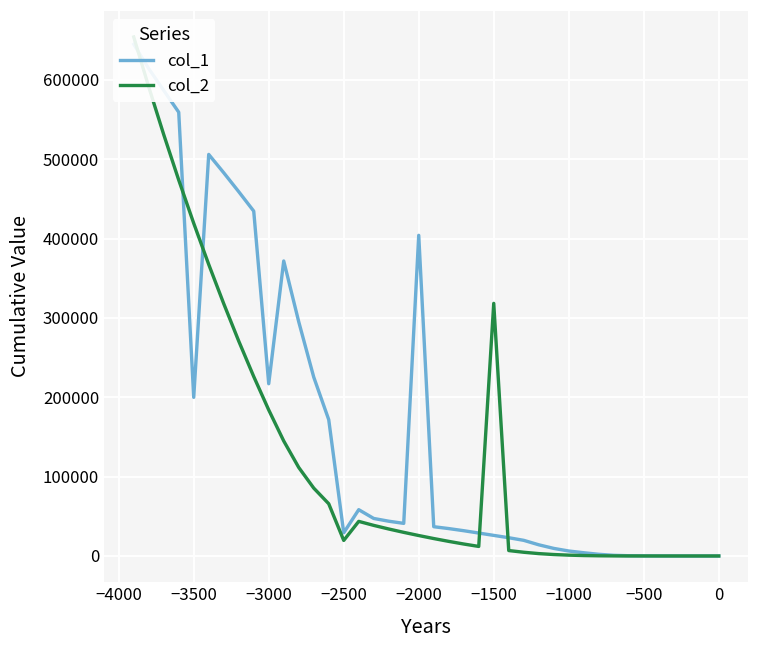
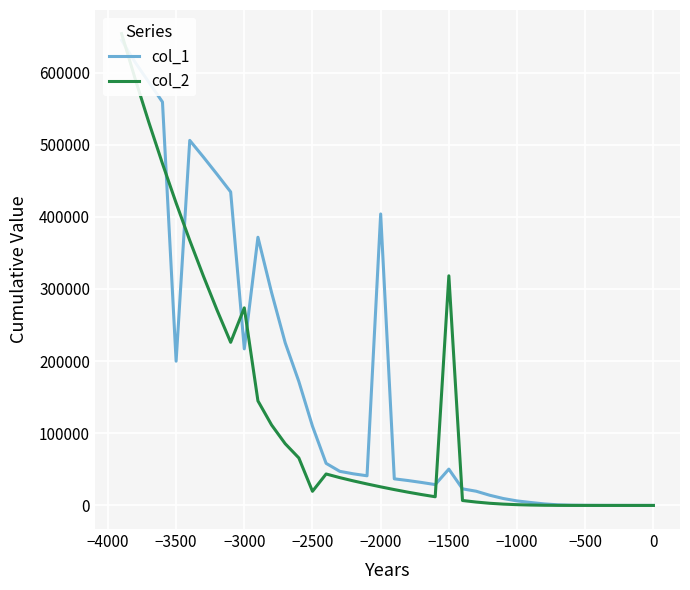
col_2, −3000: 180000 -> 270000
col_1, −2500: 30000 -> 110000
col_1, −1500: 30000 -> 50000
